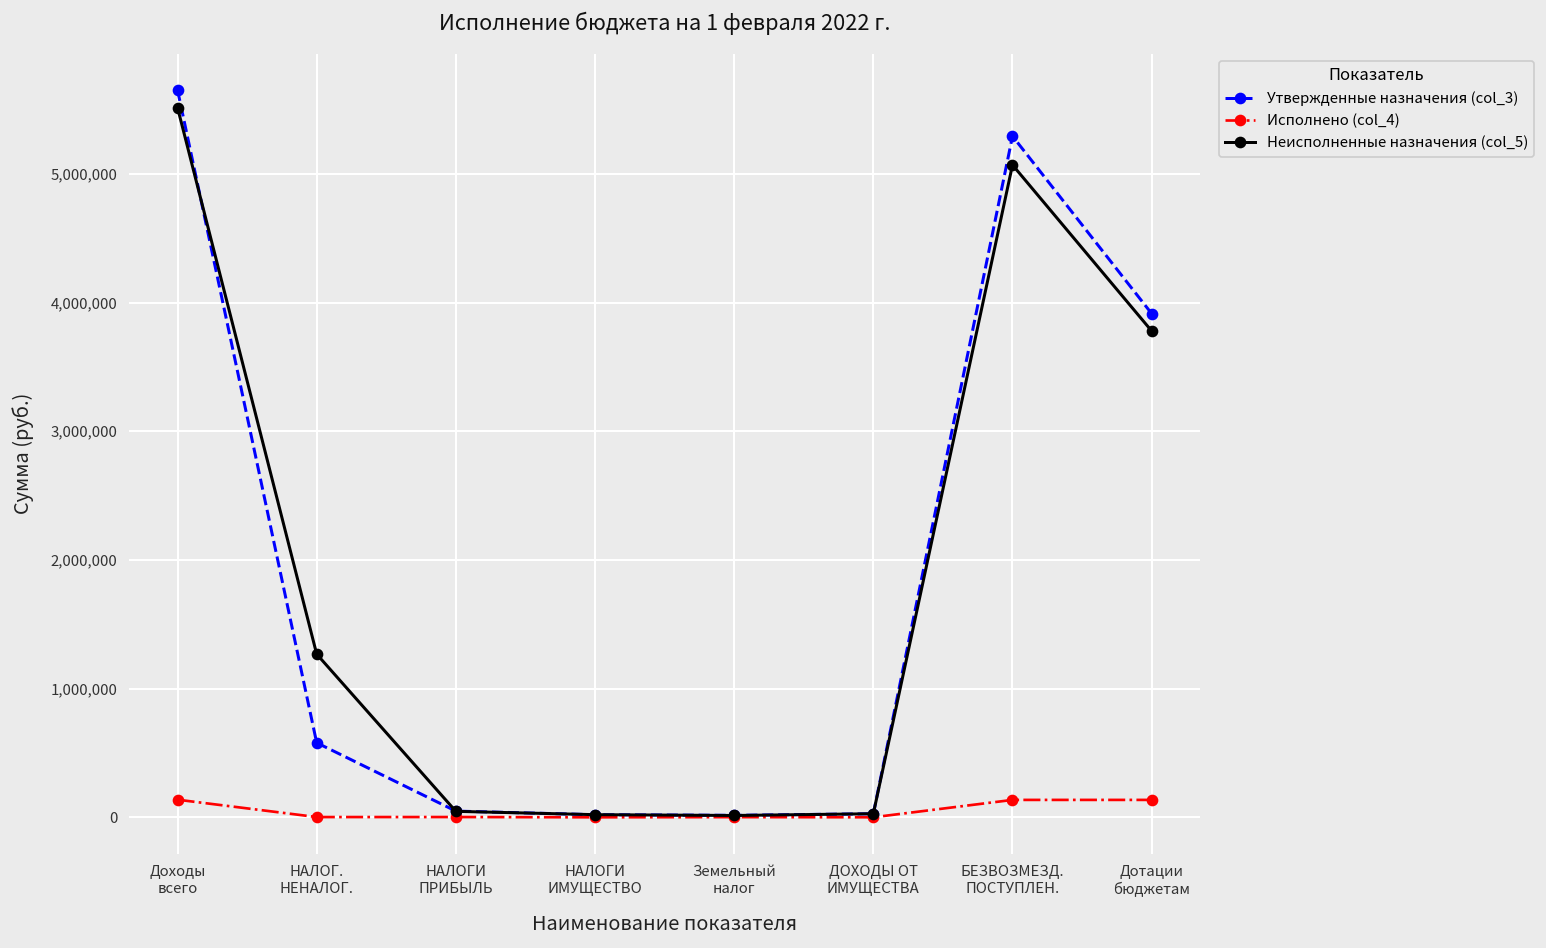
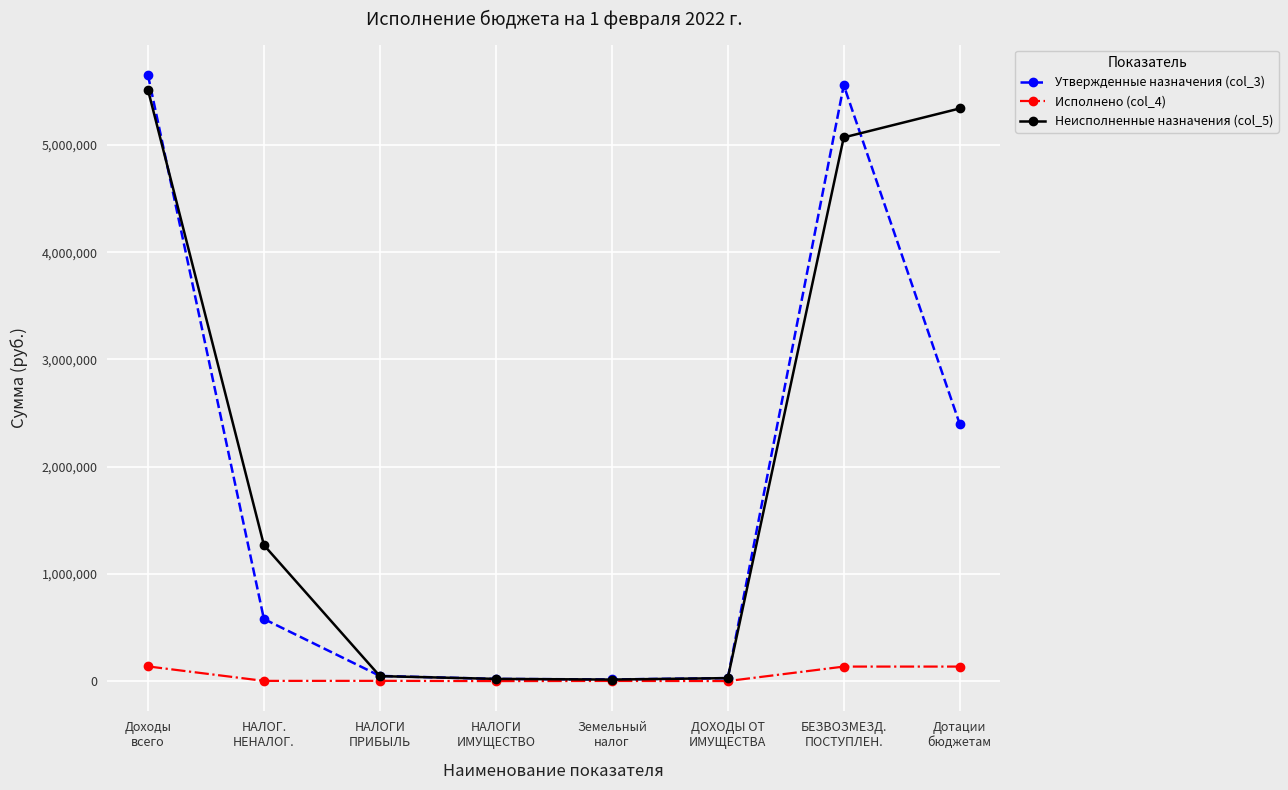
Утвержденные назначения (col_3), БЕЗВОЗМЕЗД. ПОСТУПЛЕН.: 5,290,000 -> 5,560,000
Утвержденные назначения (col_3), Дотации бюджетам: 3,910,000 -> 2,400,000
Неисполненные назначения (col_5), Дотации бюджетам: 3,780,000 -> 5,340,000
